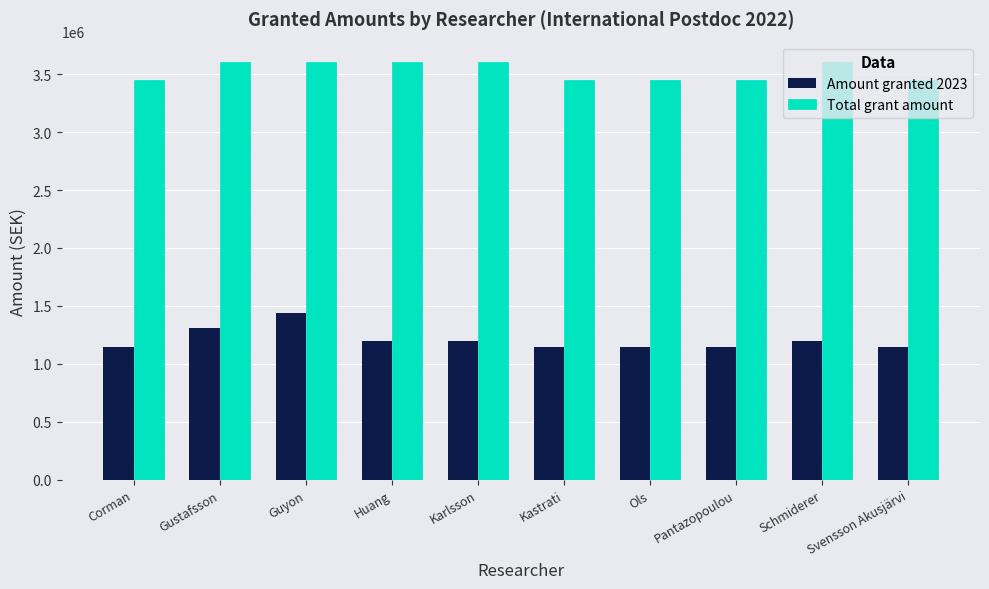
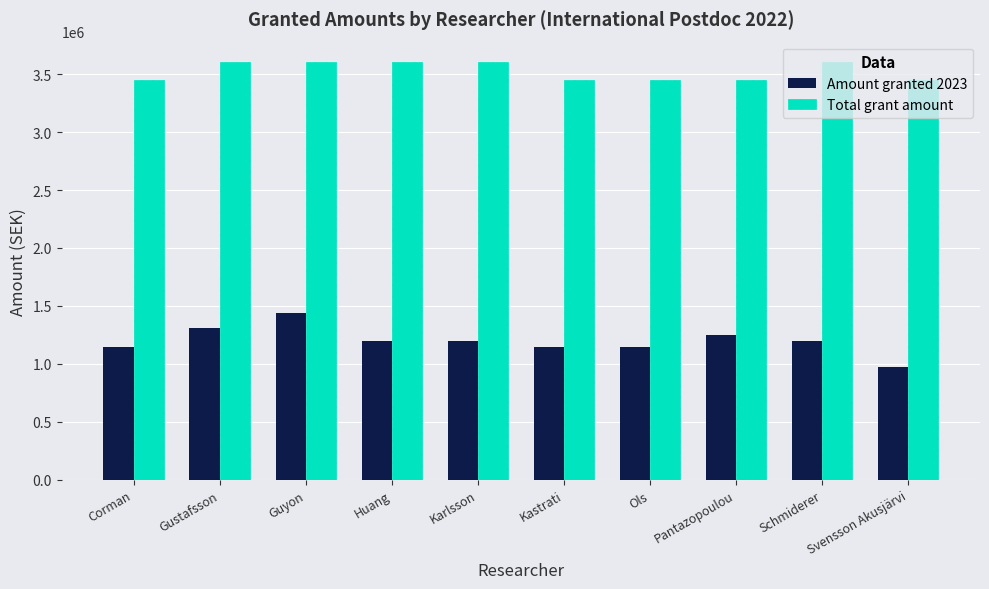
Amount granted 2023, Pantazopoulou: 1150000 -> 1250000
Amount granted 2023, Svensson Akusjärvi: 1150000 -> 980000
